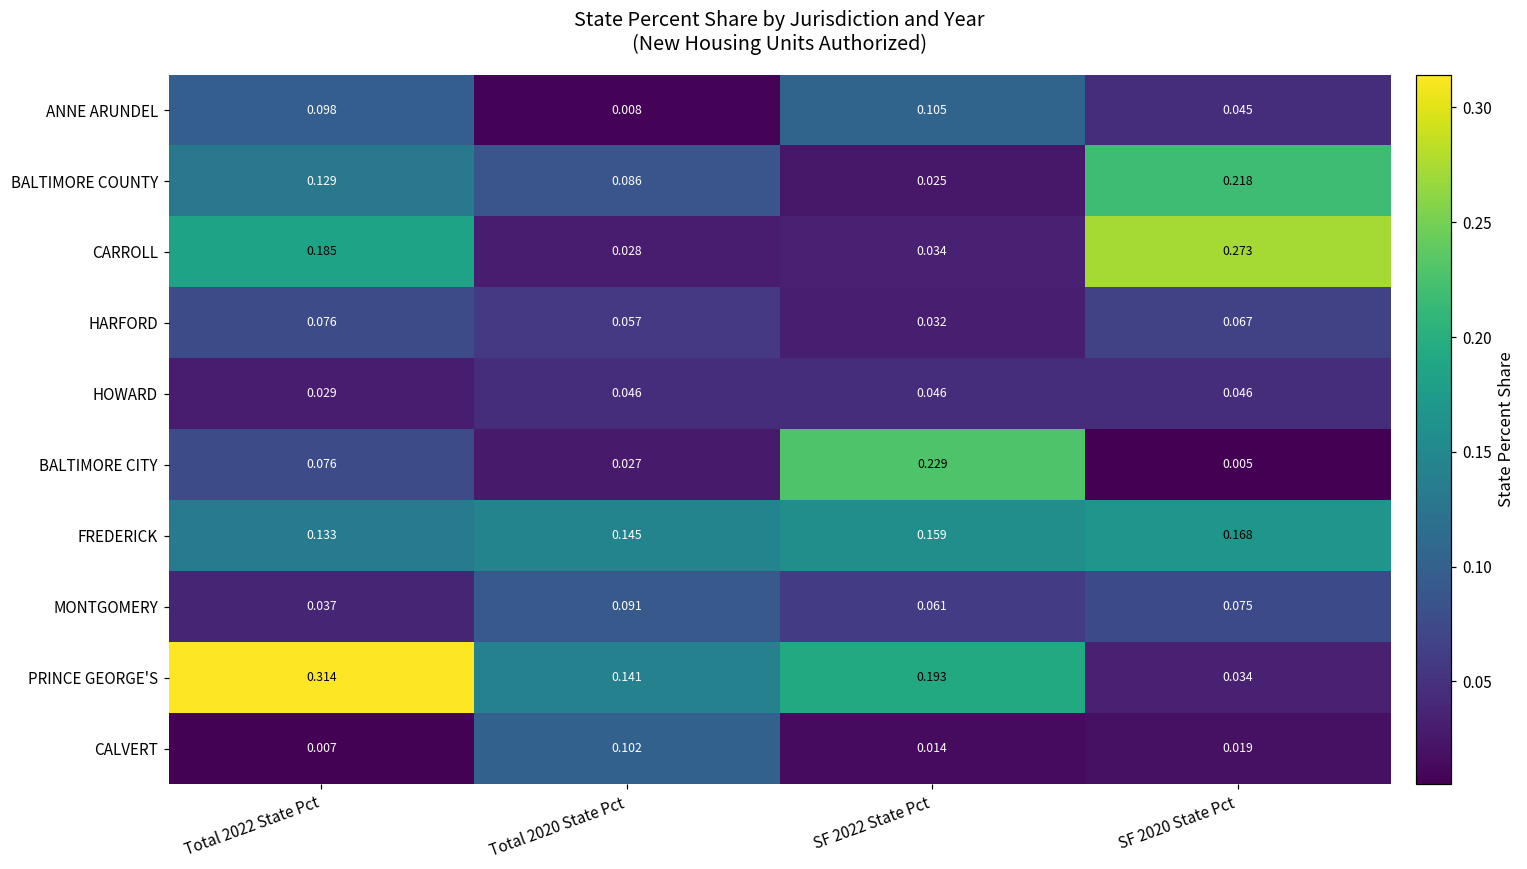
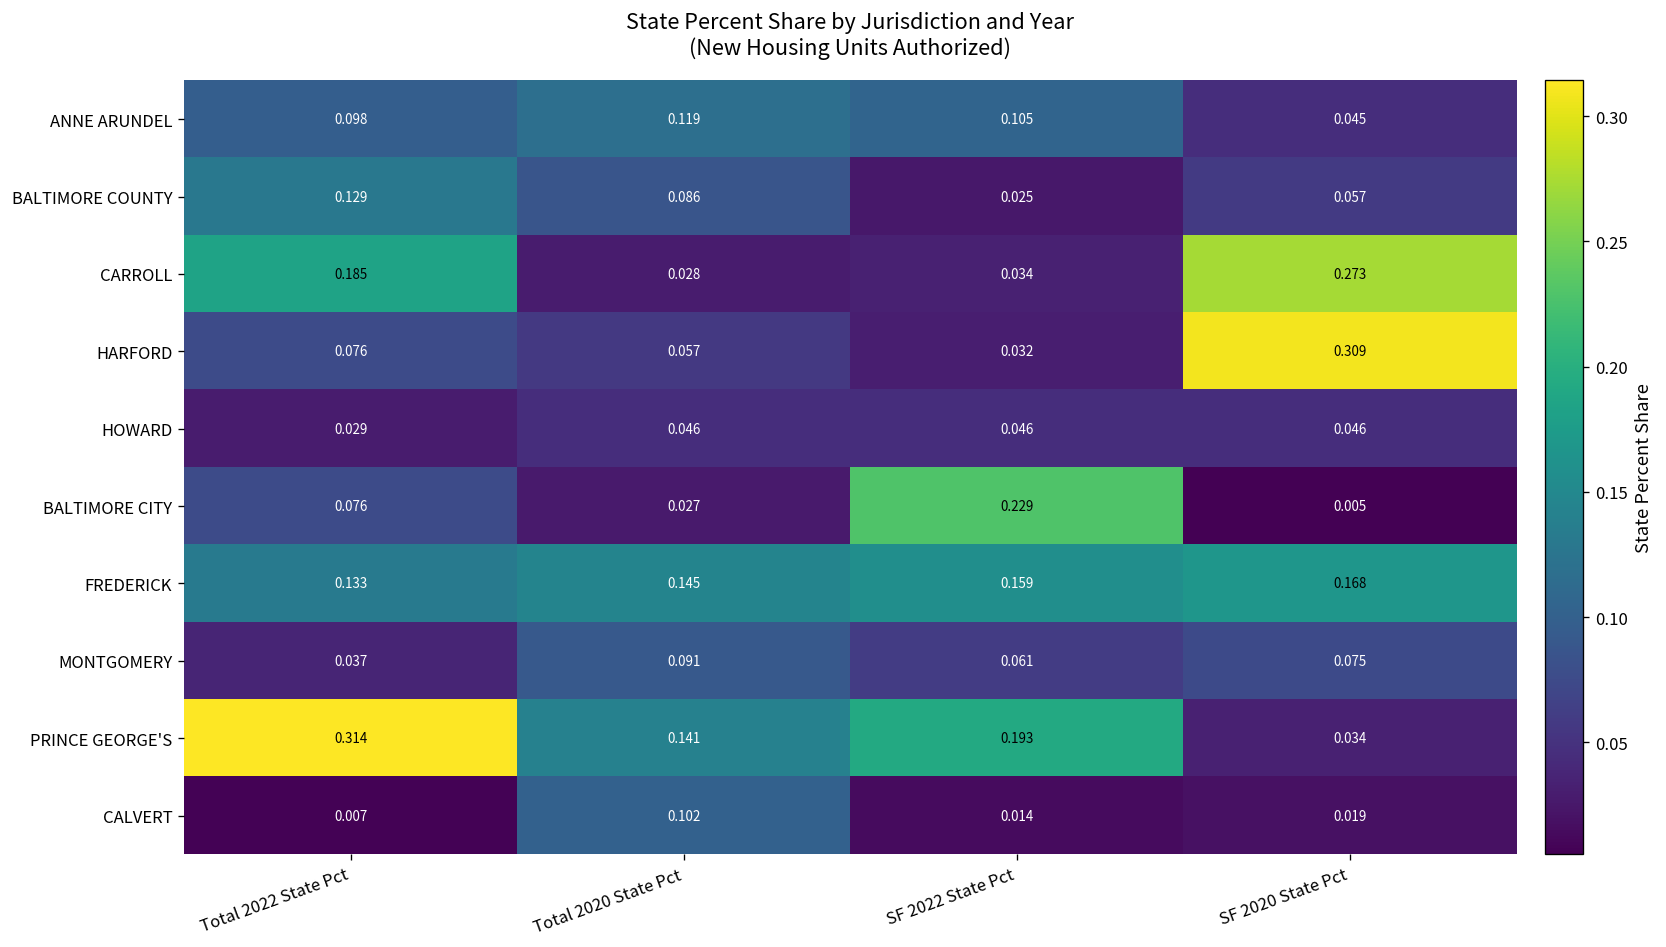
ANNE ARUNDEL, Total 2020 State Pct: 0.008 -> 0.119
BALTIMORE COUNTY, SF 2020 State Pct: 0.218 -> 0.057
HARFORD, SF 2020 State Pct: 0.067 -> 0.309
